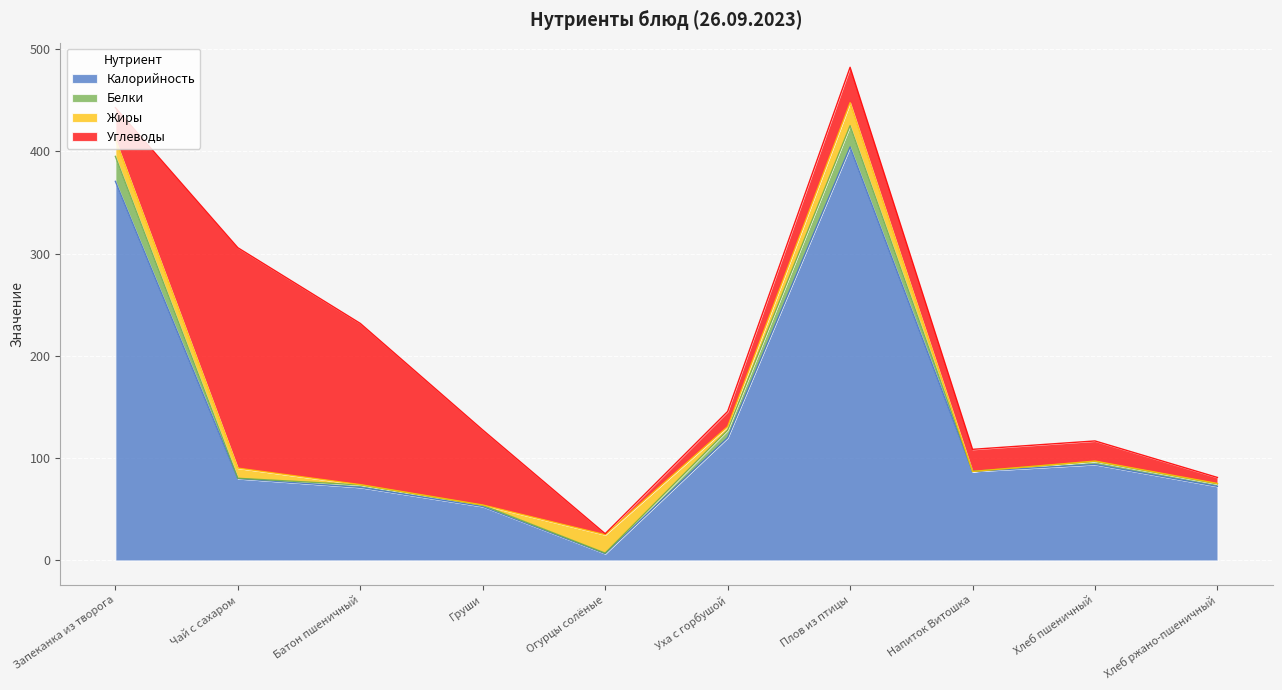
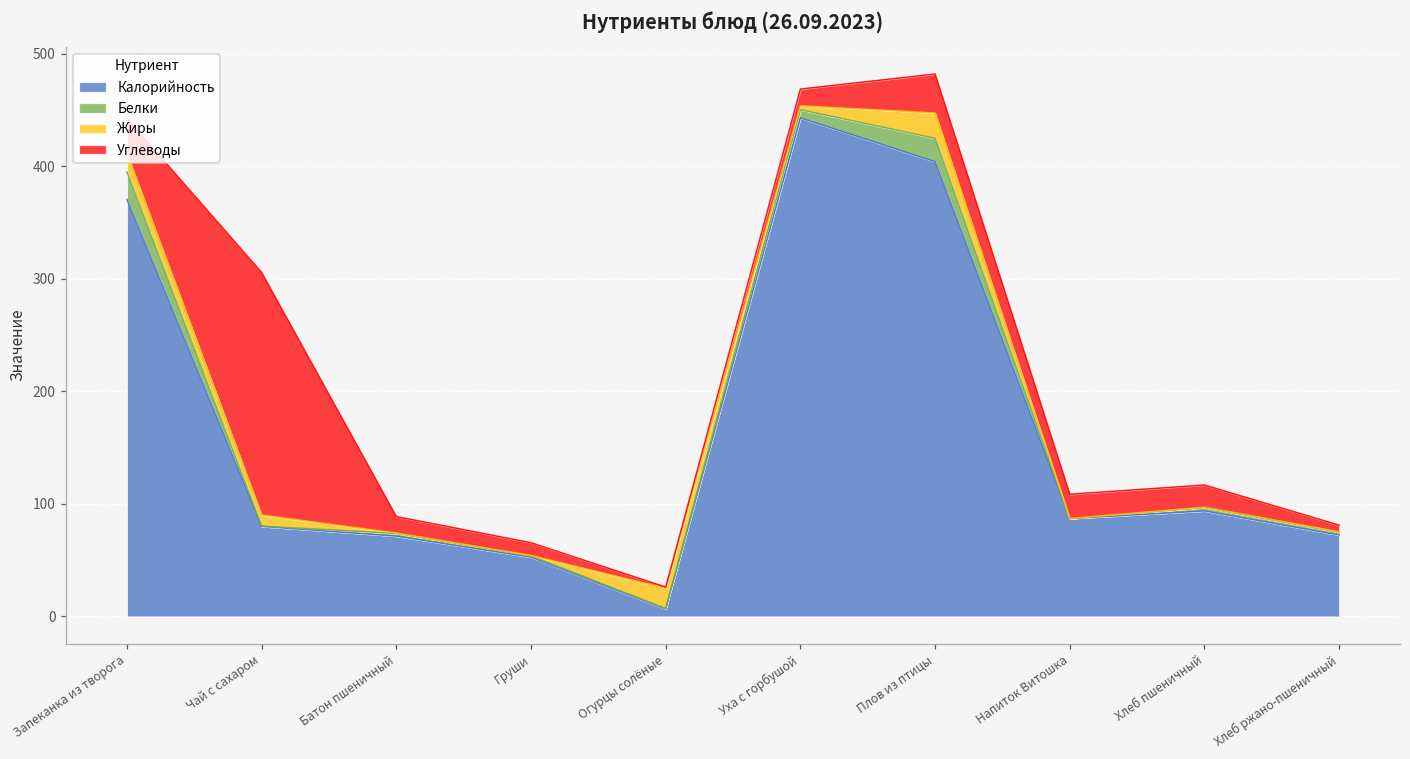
Углеводы, Батон пшеничный: 158 -> 15
Углеводы, Груши: 73 -> 11
Калорийность, Уха с горбушой: 120 -> 443
